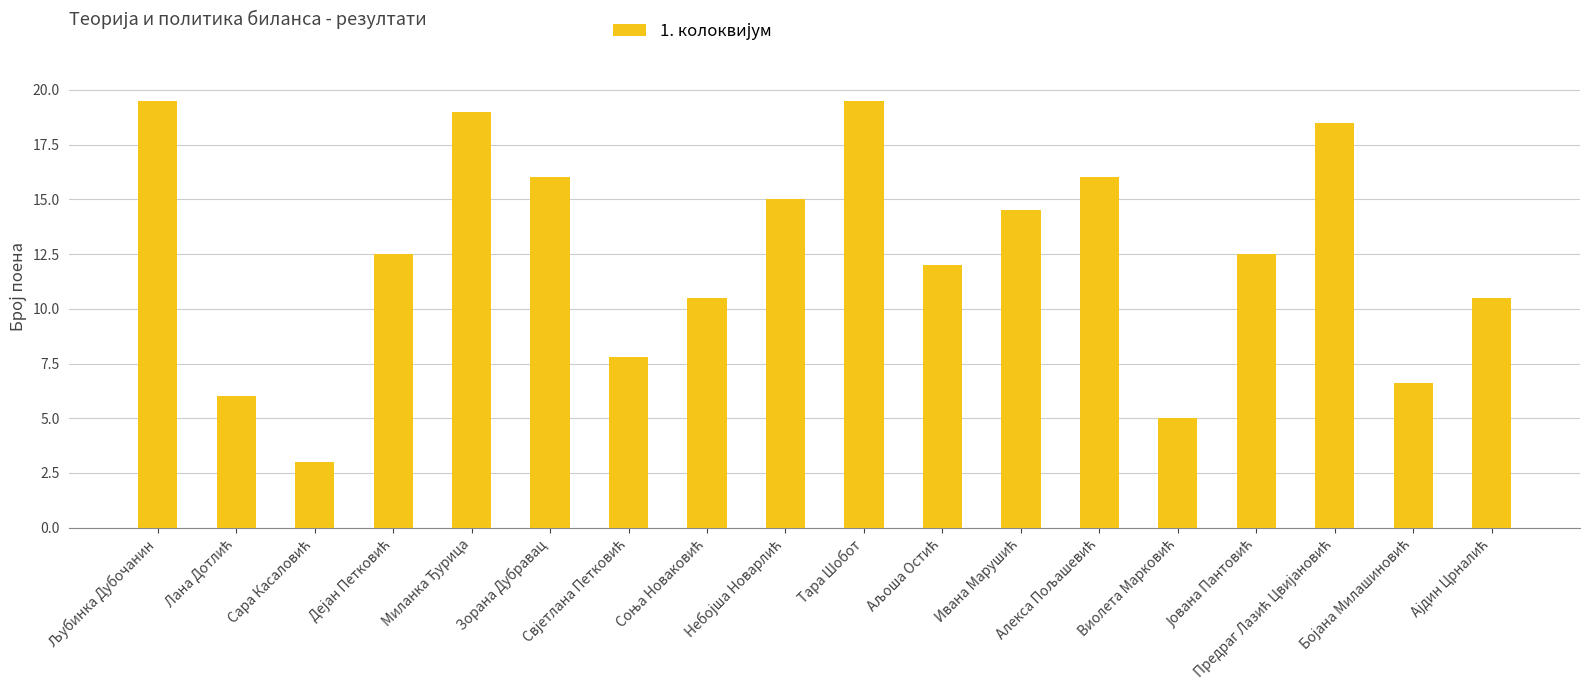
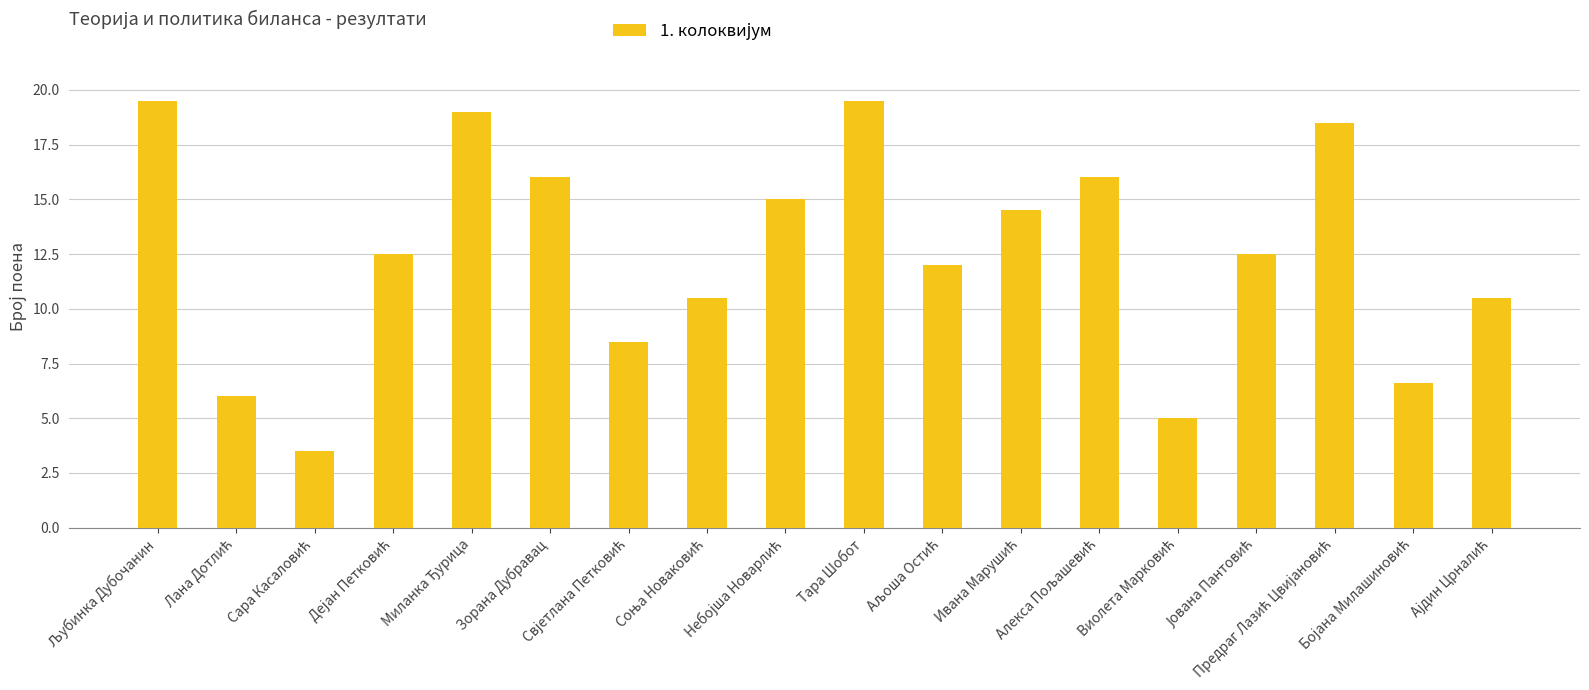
Сара Касаловић: 3.0 -> 3.5
Свјетлана Петковић: 7.8 -> 8.5
